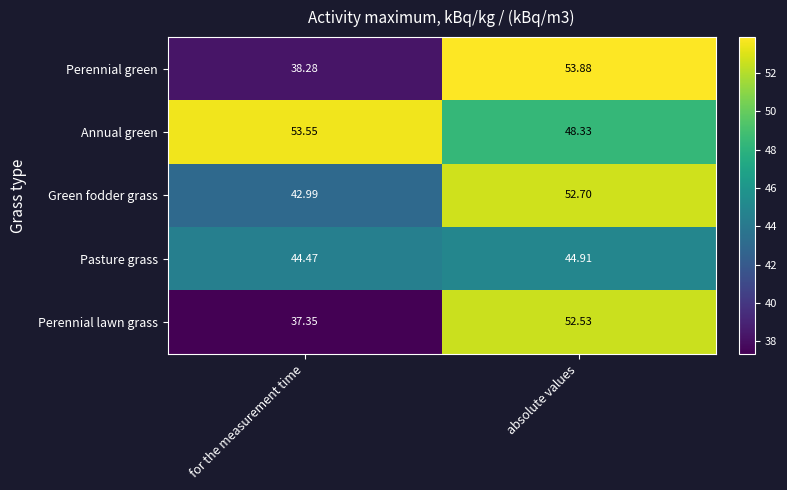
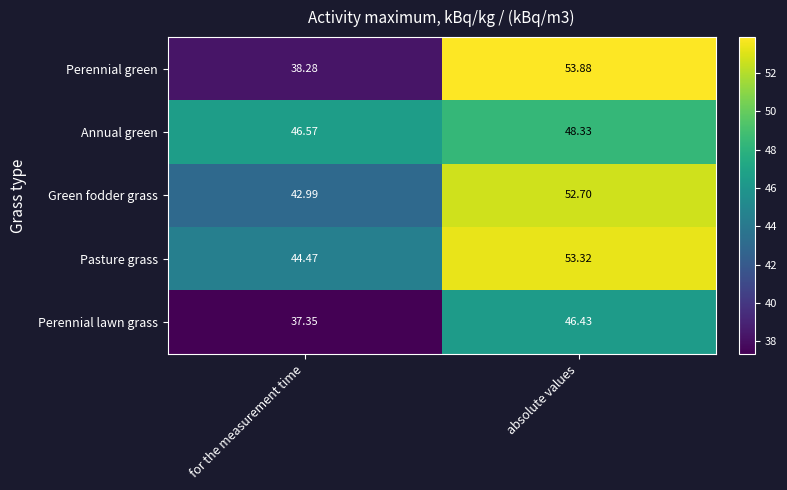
Annual green, for the measurement time: 53.55 -> 46.57
Pasture grass, absolute values: 44.91 -> 53.32
Perennial lawn grass, absolute values: 52.53 -> 46.43
